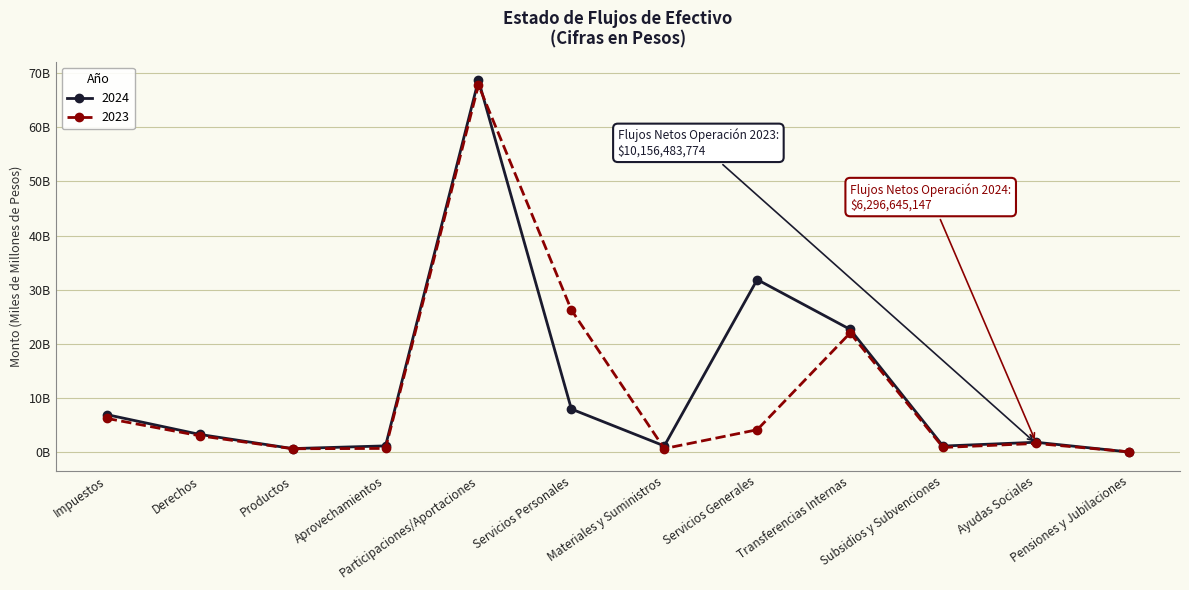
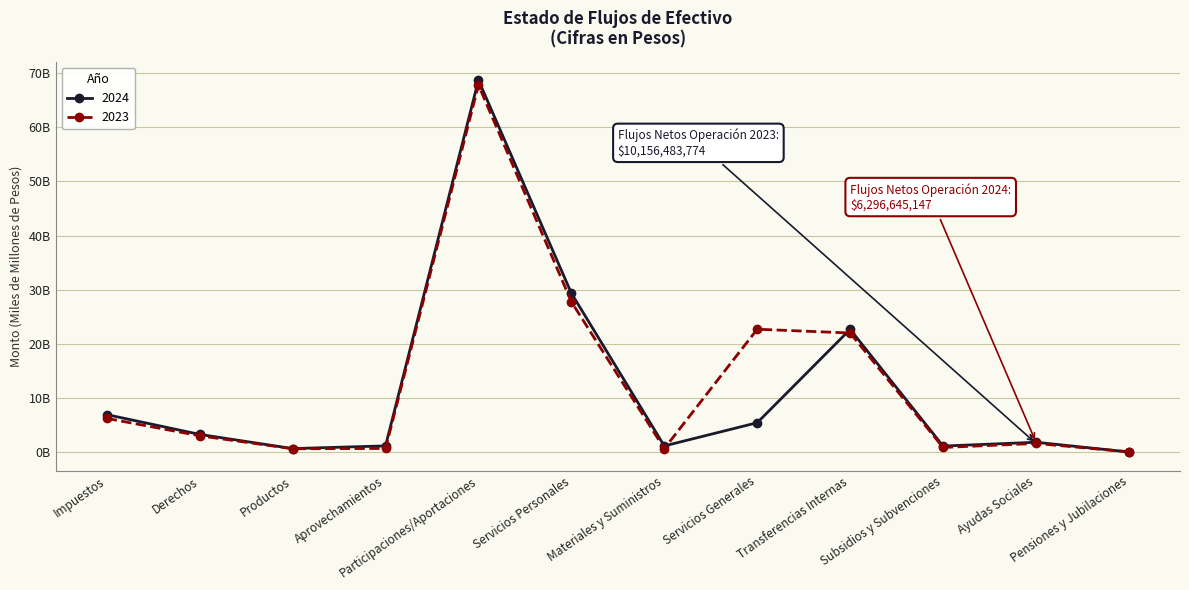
2024, Servicios Personales: 8000000000 -> 29000000000
2023, Servicios Personales: 26000000000 -> 28000000000
2024, Servicios Generales: 32000000000 -> 5000000000
2023, Servicios Generales: 4000000000 -> 23000000000
